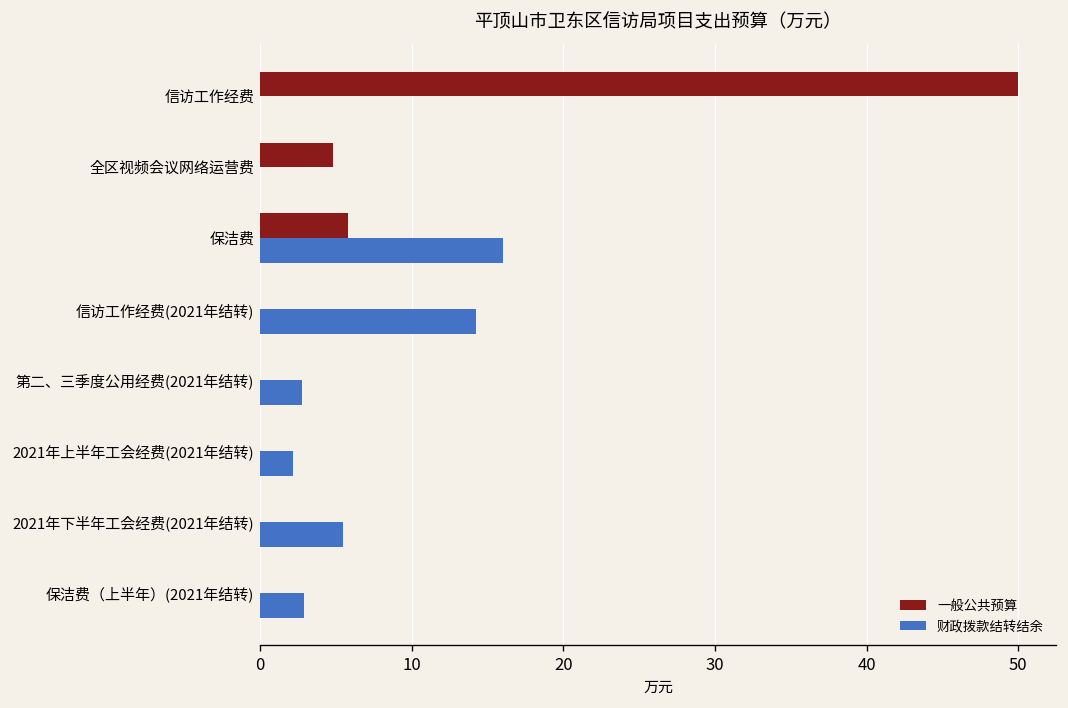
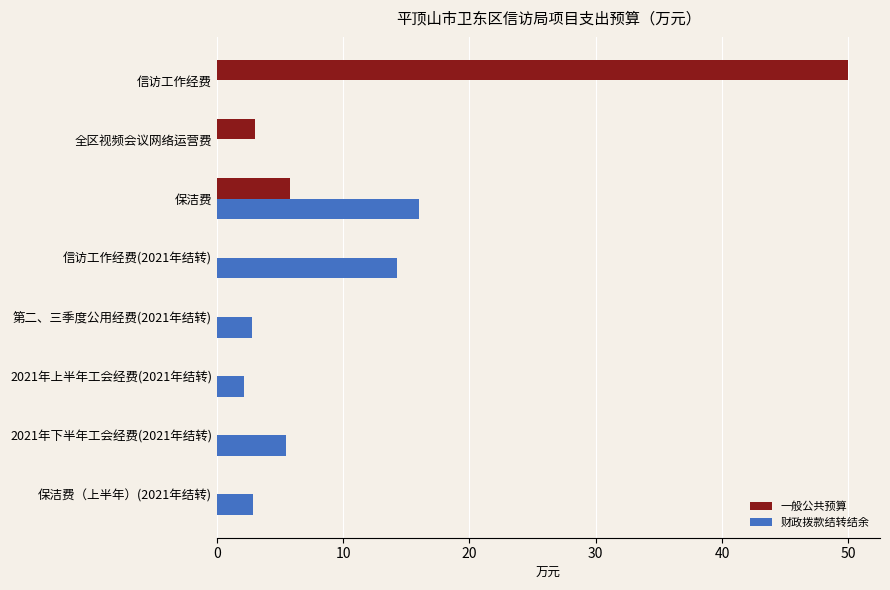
一般公共预算, 全区视频会议网络运营费: 4.8 -> 3.0
